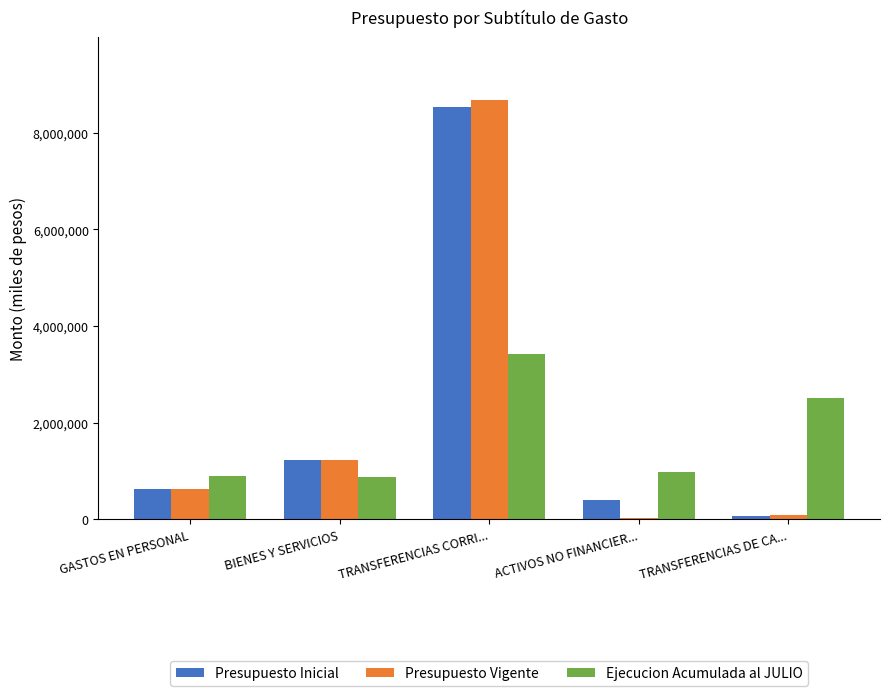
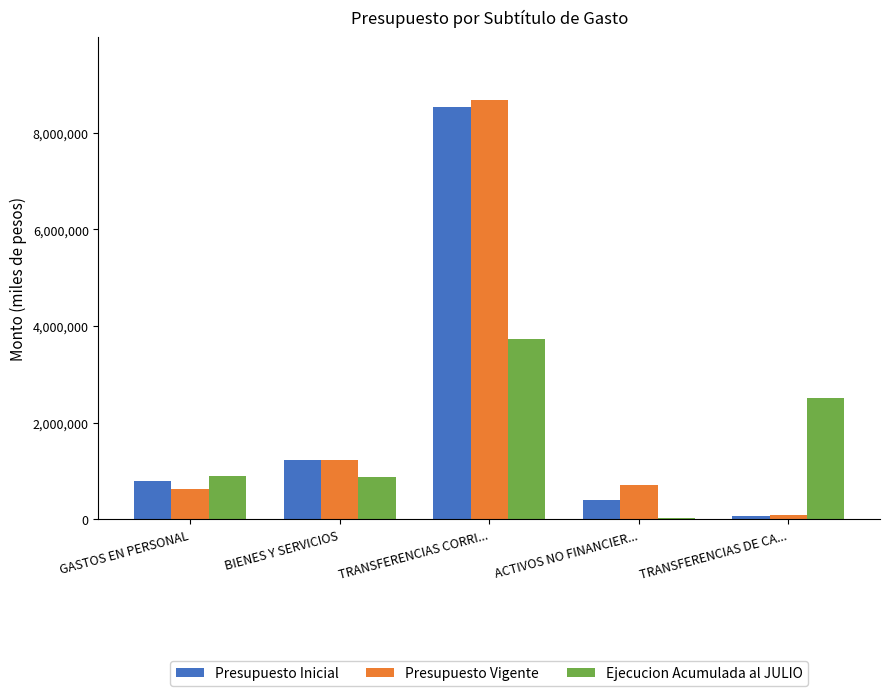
Presupuesto Inicial, GASTOS EN PERSONAL: 600,000 -> 800,000
Ejecucion Acumulada al JULIO, TRANSFERENCIAS CORRI...: 3,400,000 -> 3,700,000
Presupuesto Vigente, ACTIVOS NO FINANCIER...: 0 -> 700,000
Ejecucion Acumulada al JULIO, ACTIVOS NO FINANCIER...: 1,000,000 -> 0
